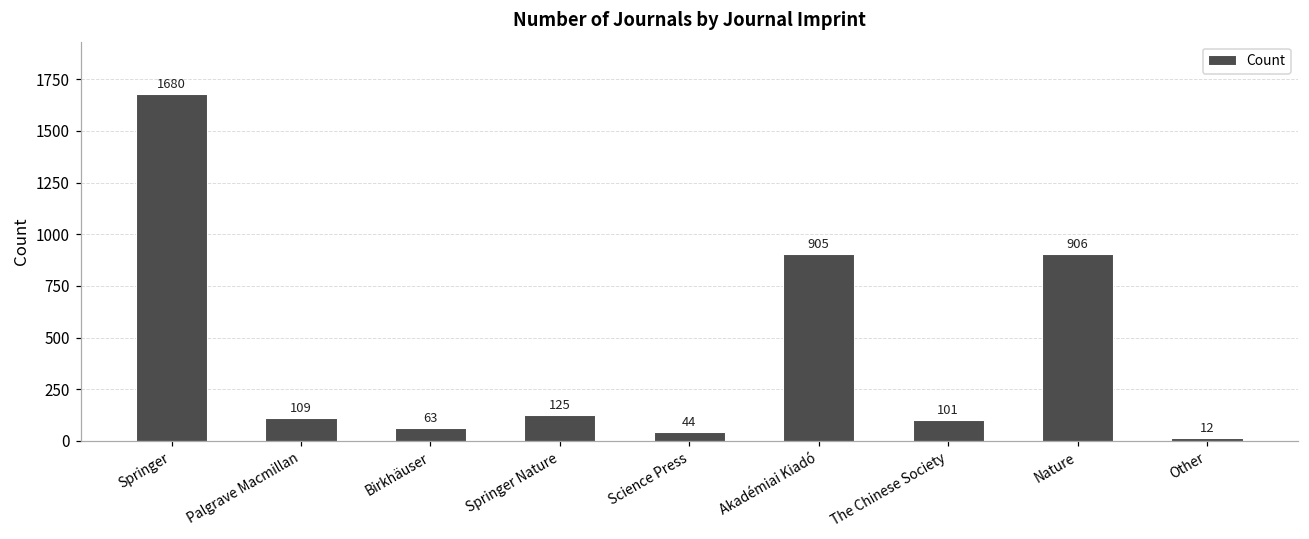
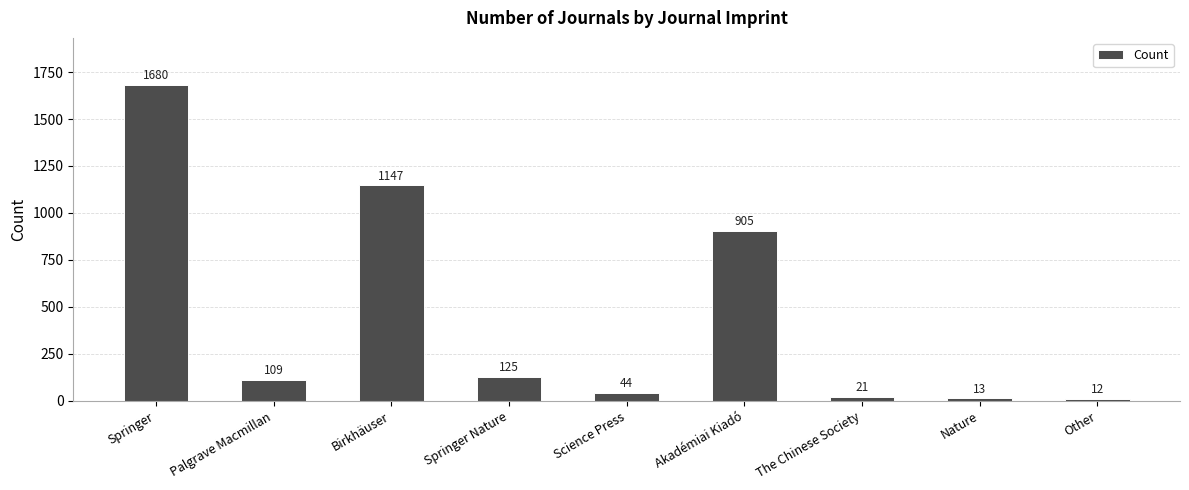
Birkhäuser: 63 -> 1147
The Chinese Society: 101 -> 21
Nature: 906 -> 13
